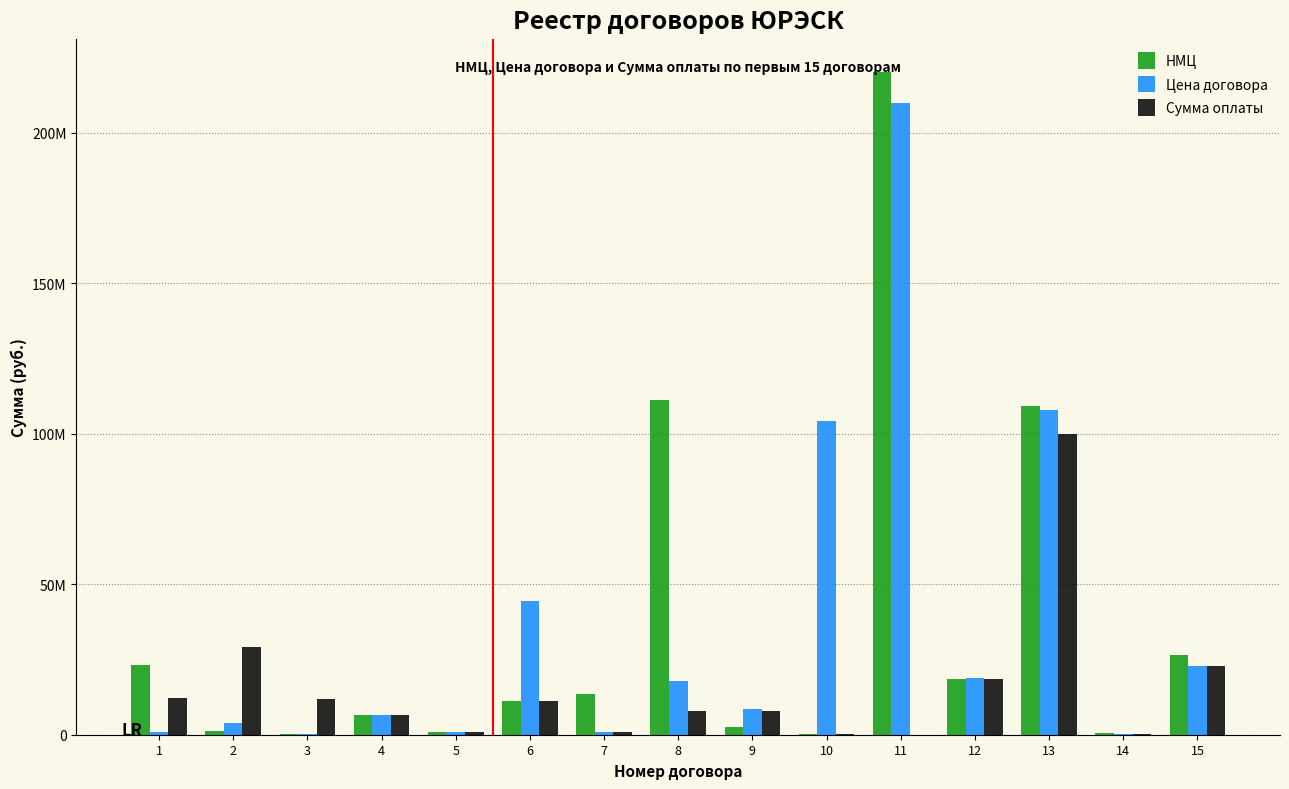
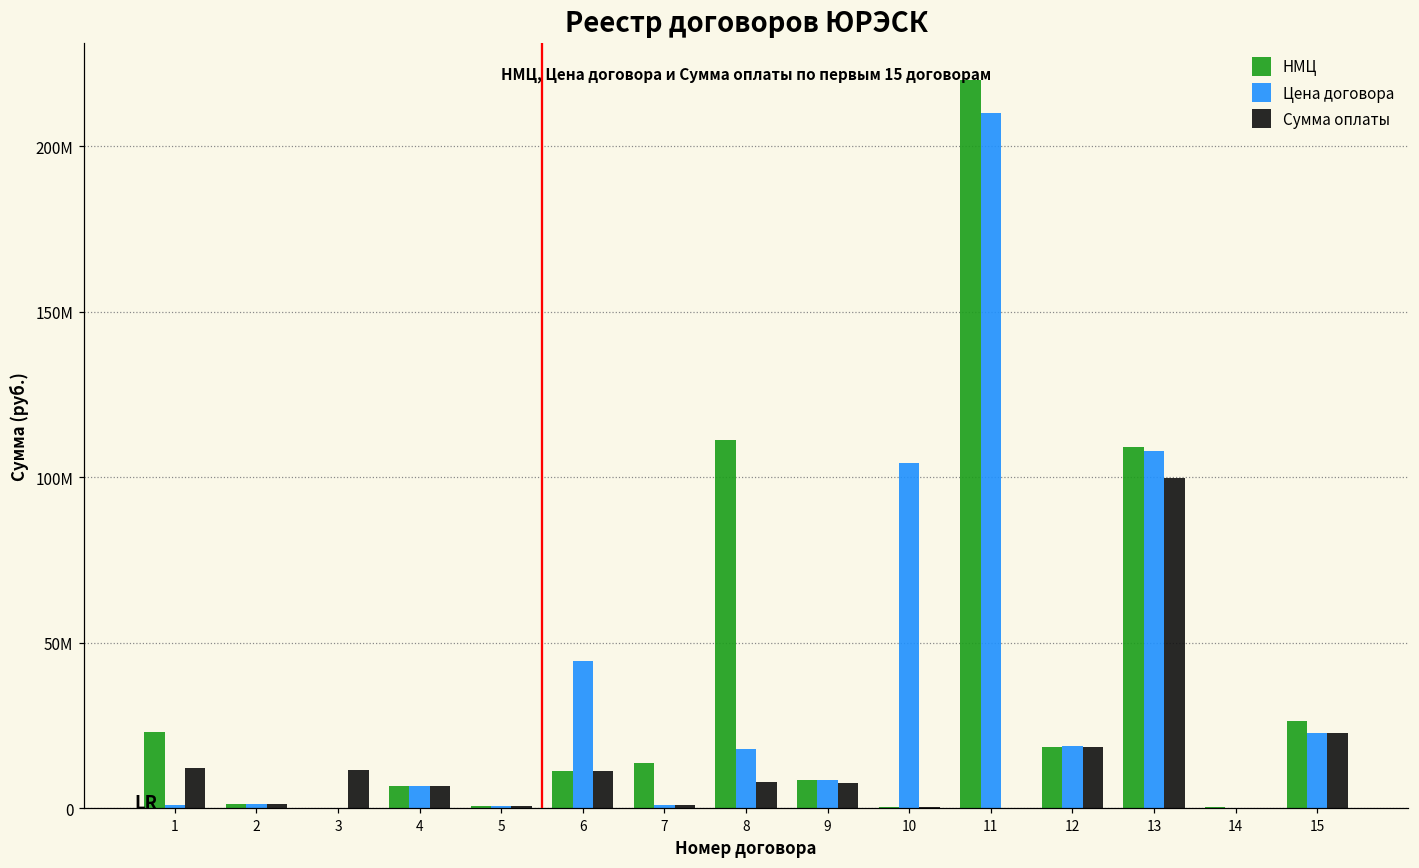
Цена договора, 2: 4000000 -> 1000000
Сумма оплаты, 2: 29000000 -> 1000000
НМЦ, 9: 3000000 -> 9000000
